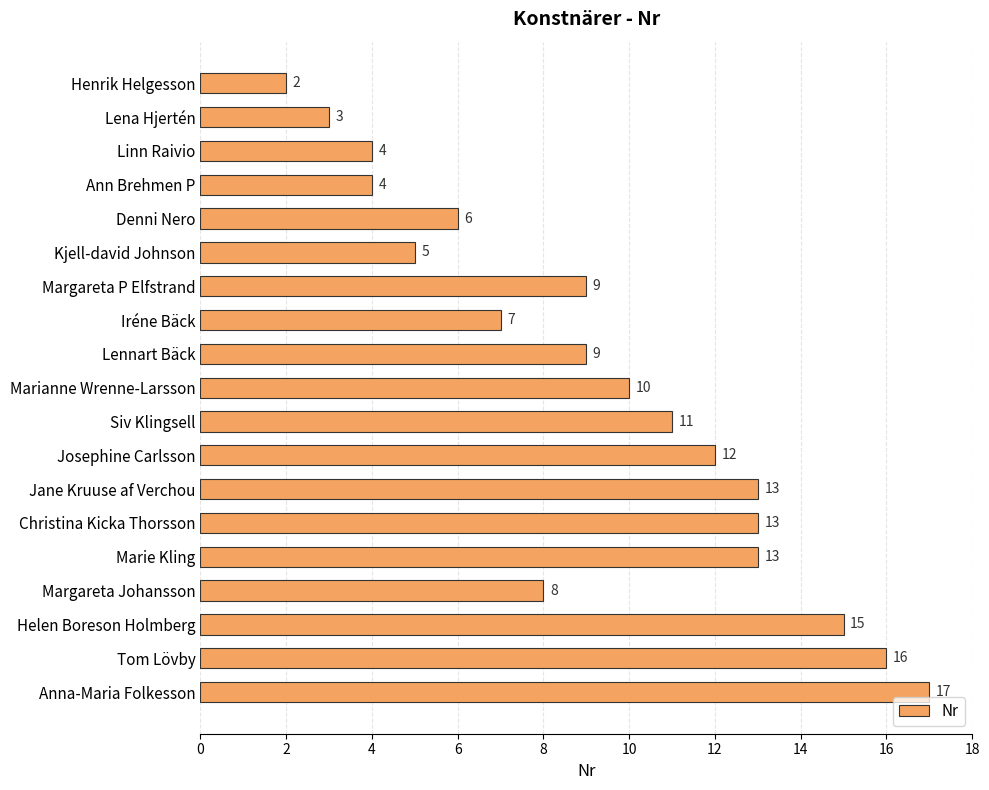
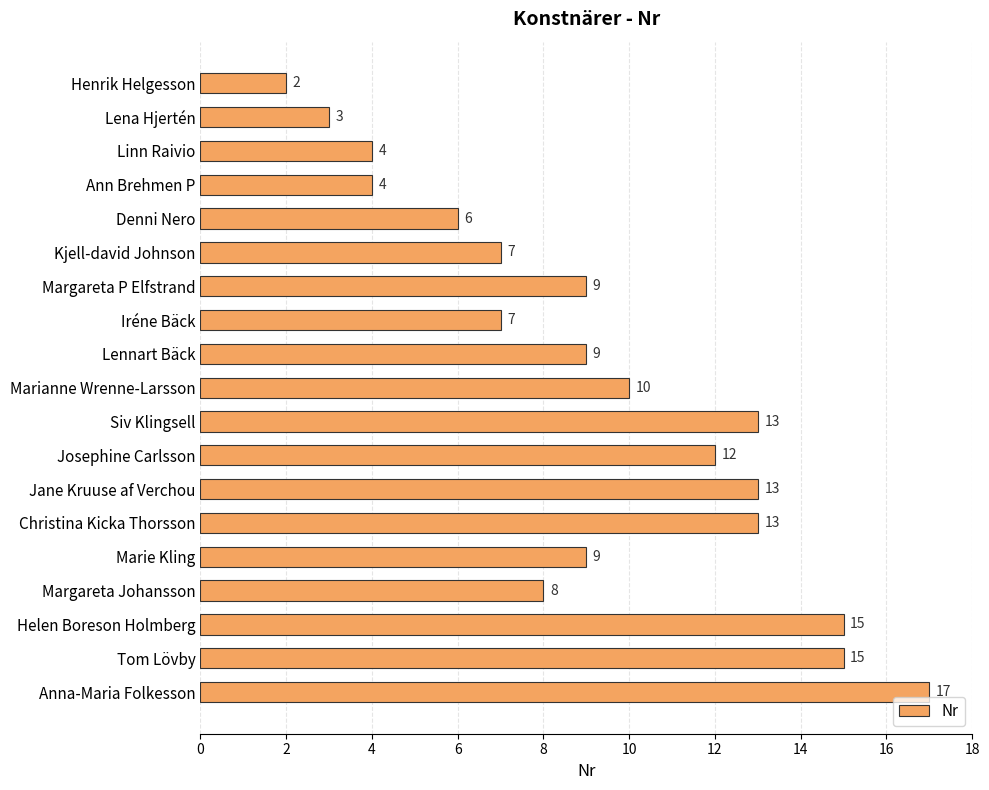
Kjell-david Johnson: 5 -> 7
Siv Klingsell: 11 -> 13
Marie Kling: 13 -> 9
Tom Lövby: 16 -> 15
